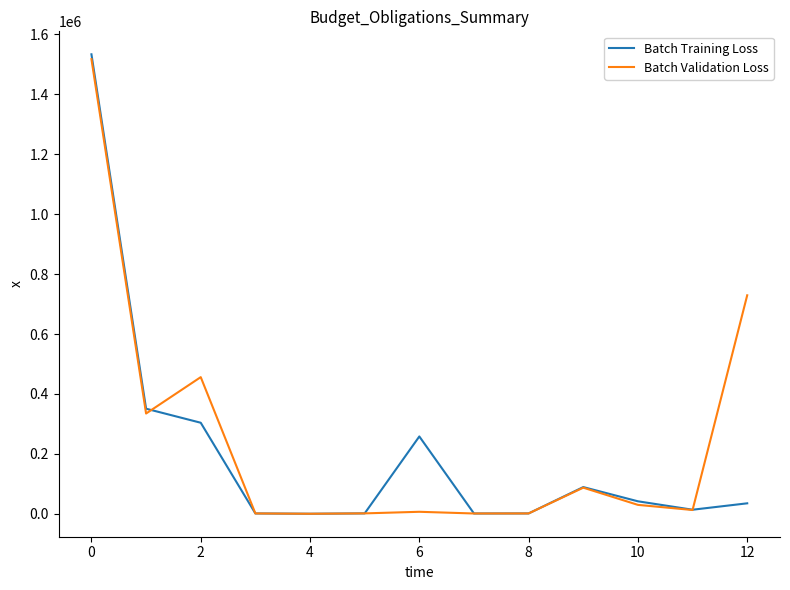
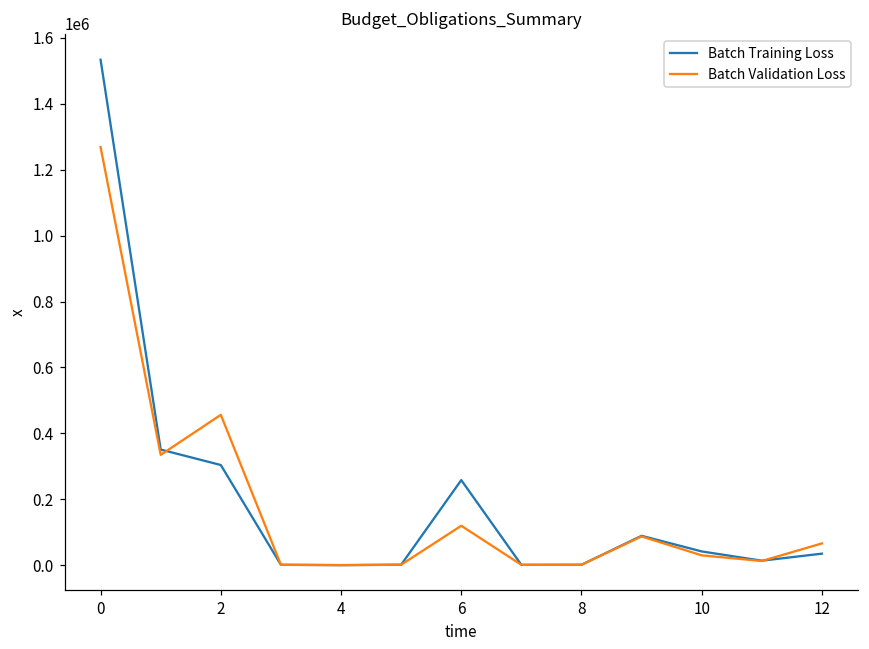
Batch Validation Loss, 0: 1520000 -> 1270000
Batch Validation Loss, 6: 10000 -> 120000
Batch Validation Loss, 12: 730000 -> 70000
